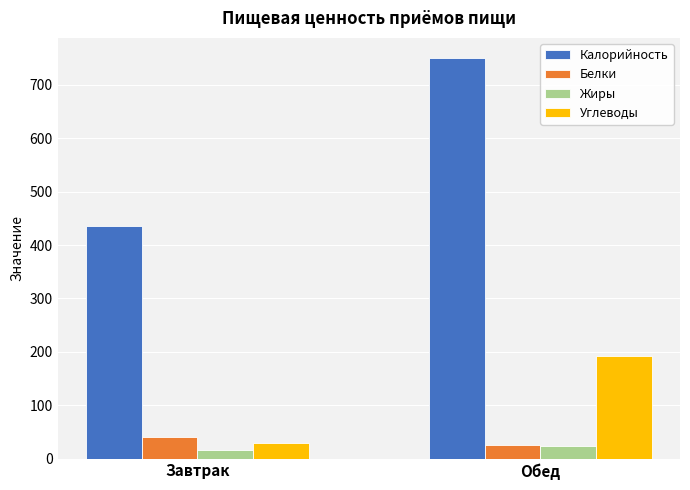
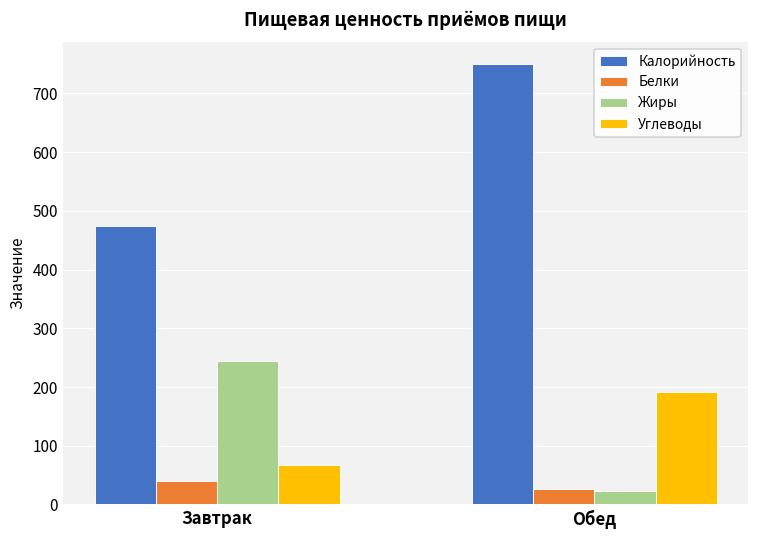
Калорийность, Завтрак: 440 -> 470
Жиры, Завтрак: 20 -> 240
Углеводы, Завтрак: 30 -> 70
